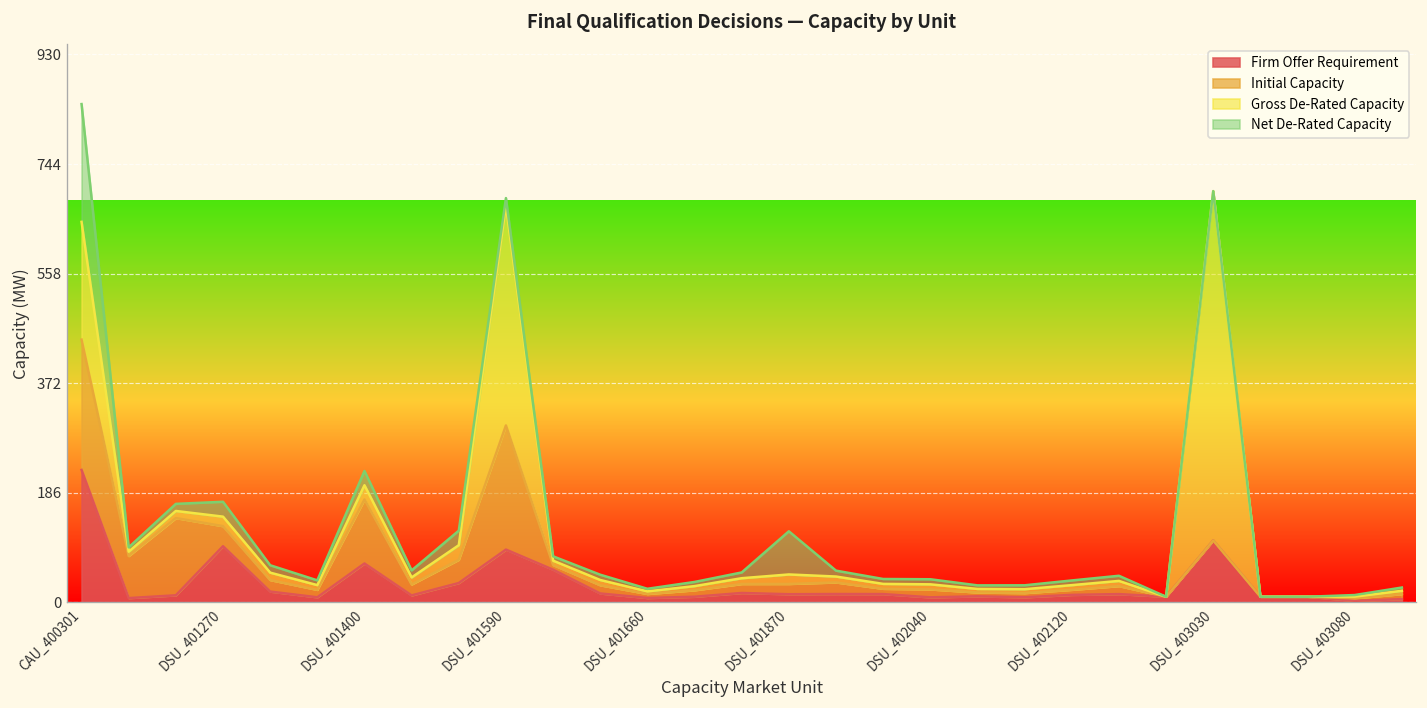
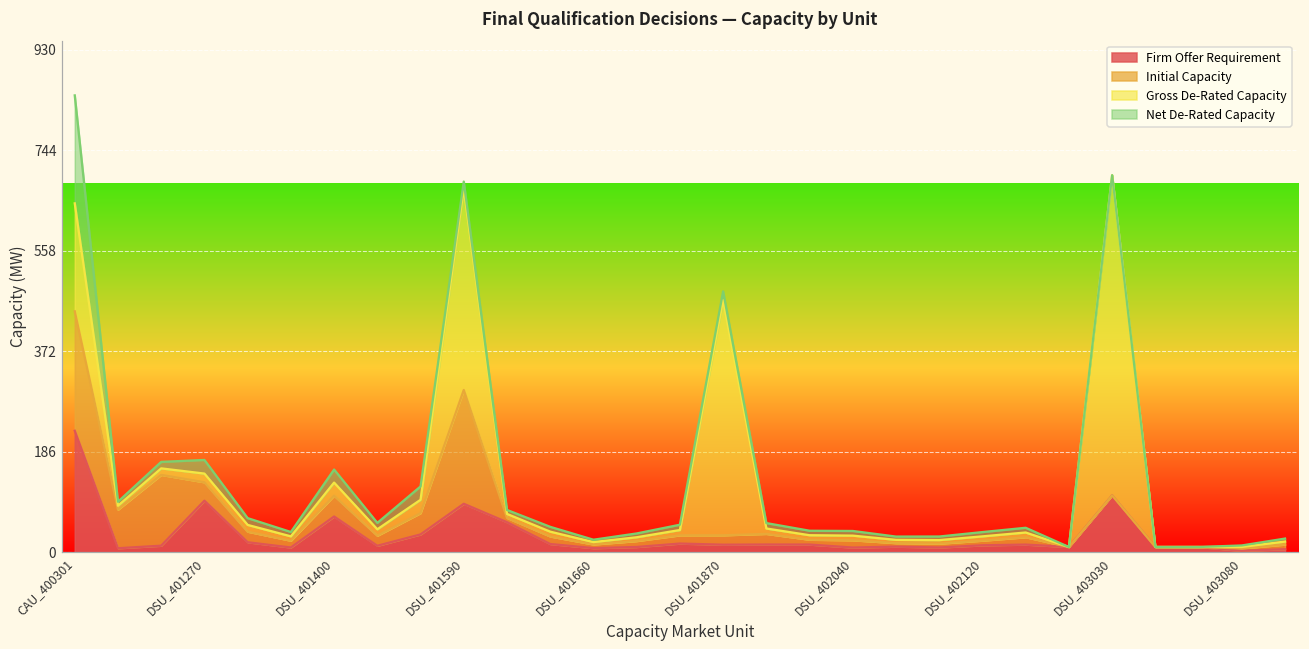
Initial Capacity, DSU_401400: 110 -> 40
Gross De-Rated Capacity, DSU_401870: 20 -> 440
Net De-Rated Capacity, DSU_401870: 70 -> 20
